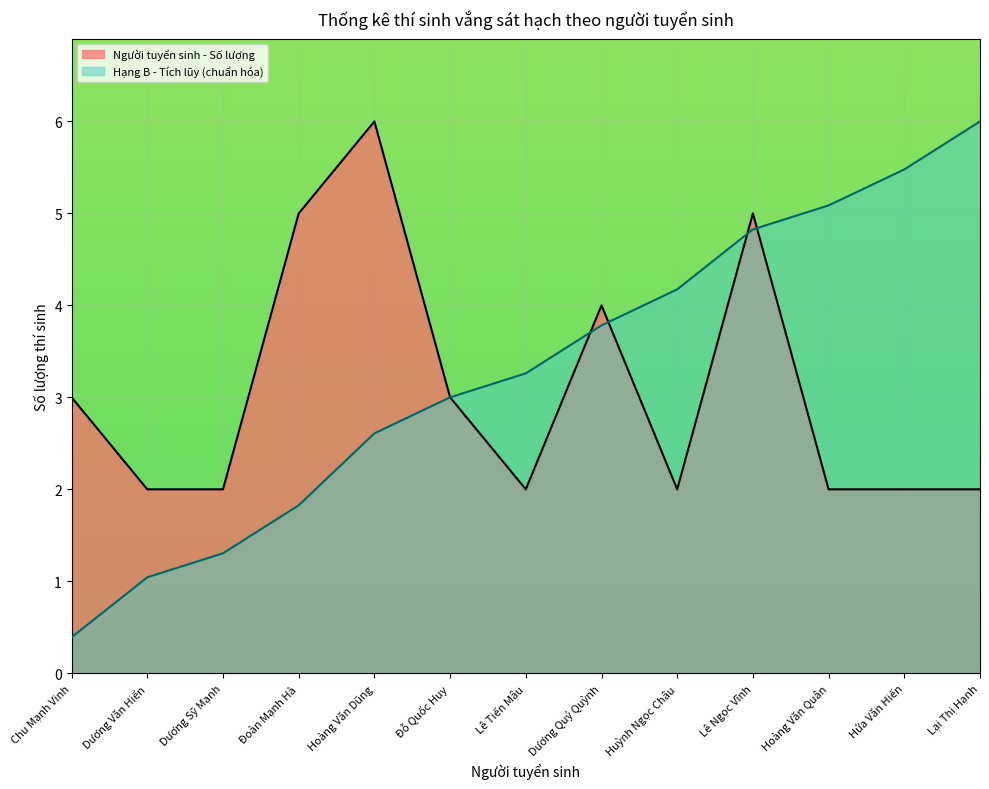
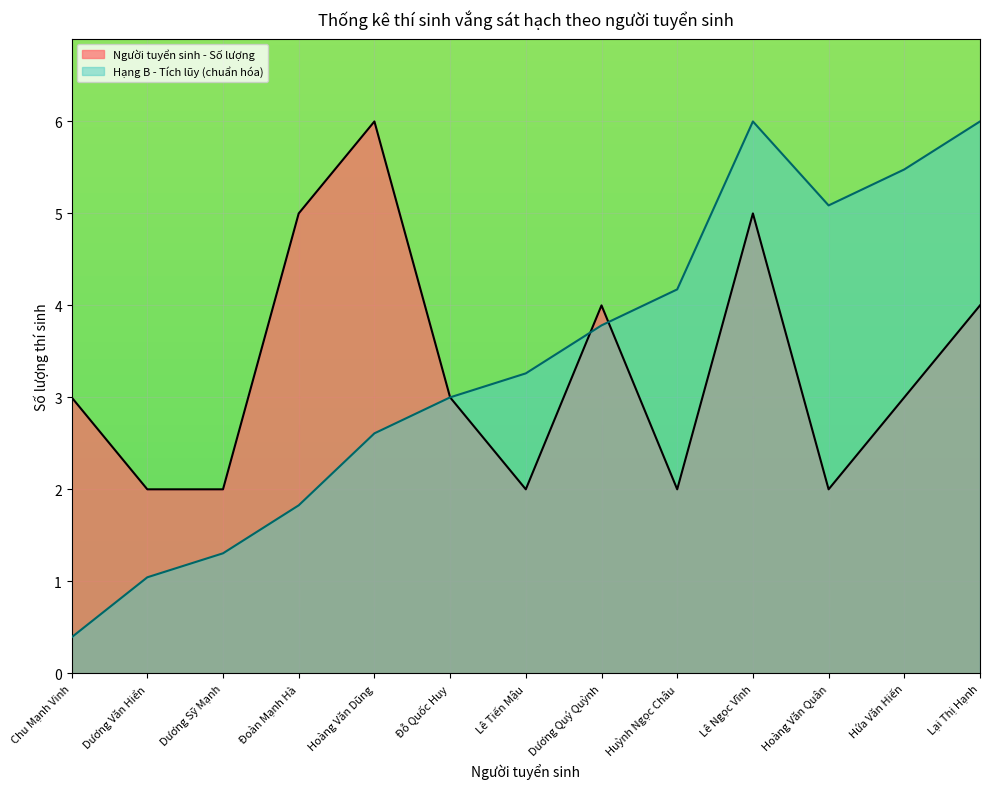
Hạng B - Tích lũy (chuẩn hóa), Lê Ngọc Vĩnh: 4.8 -> 6.0
Người tuyển sinh - Số lượng, Hứa Văn Hiến: 2 -> 3
Người tuyển sinh - Số lượng, Lại Thị Hạnh: 2 -> 4
